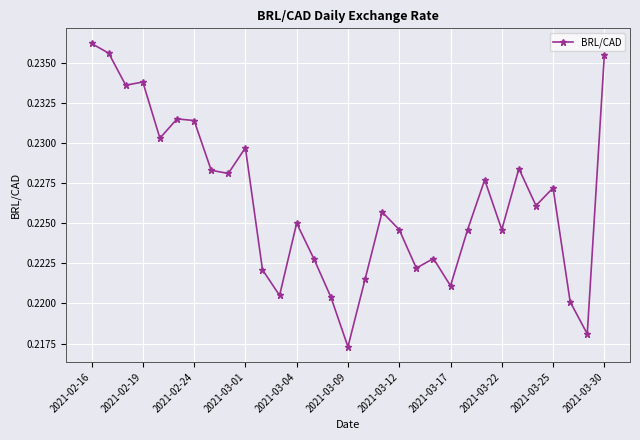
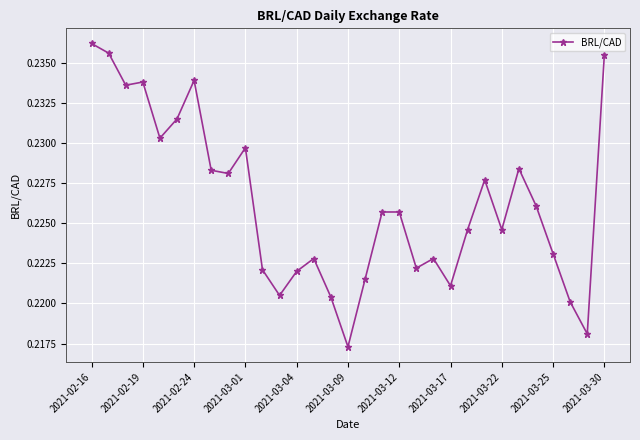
2021-02-24: 0.2314 -> 0.2339
2021-03-04: 0.225 -> 0.222
2021-03-12: 0.2246 -> 0.2257
2021-03-25: 0.2272 -> 0.2231
